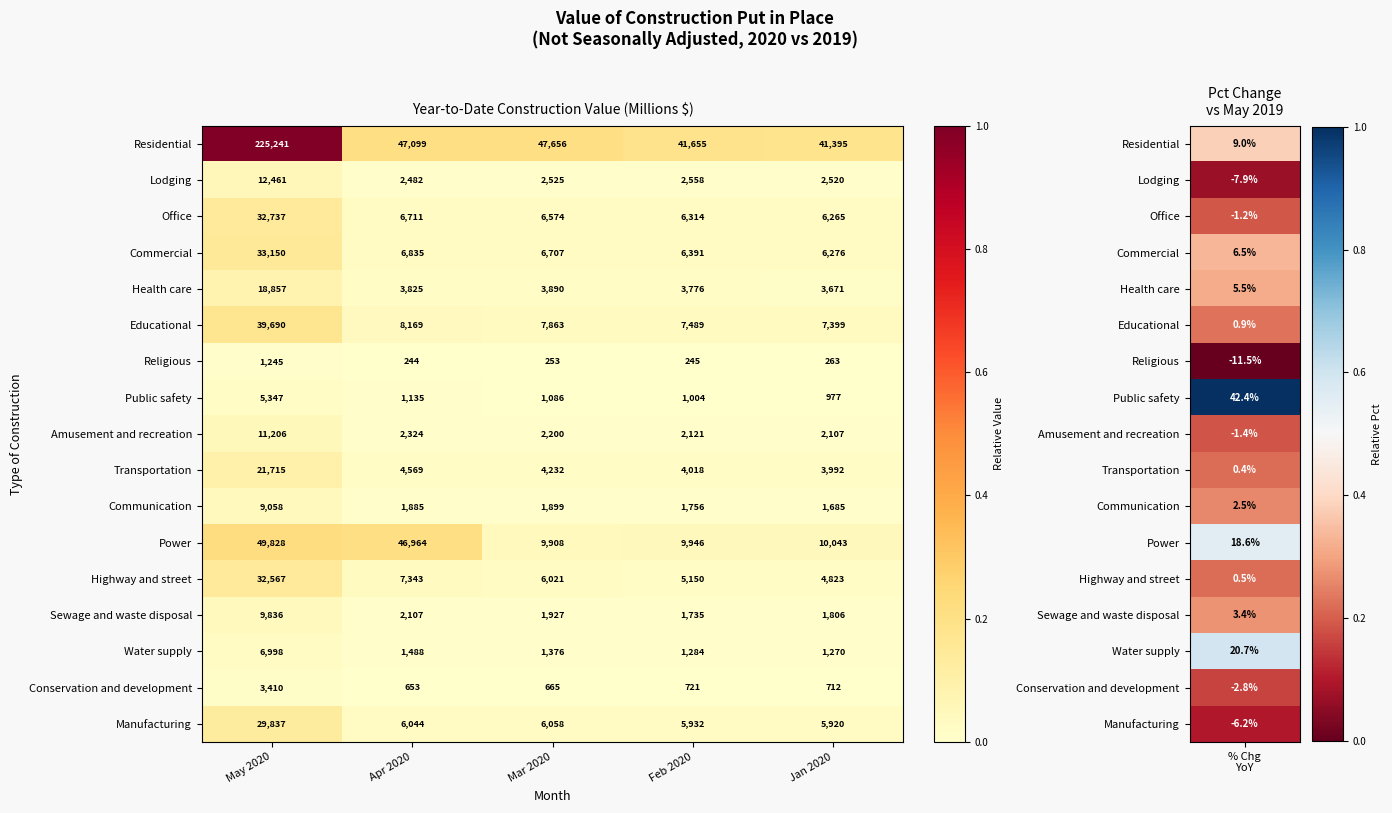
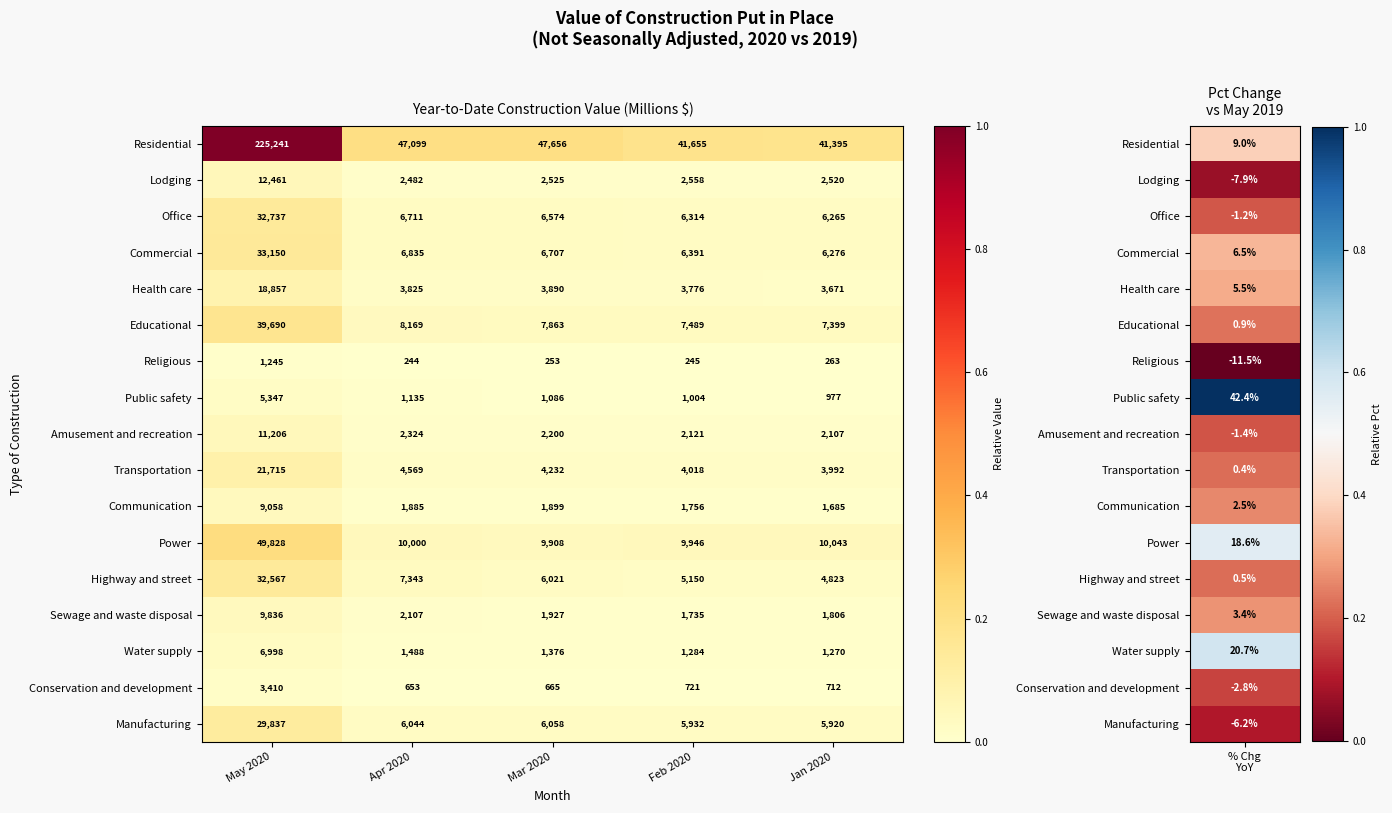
Power, Apr 2020: 46,964 -> 10,000
